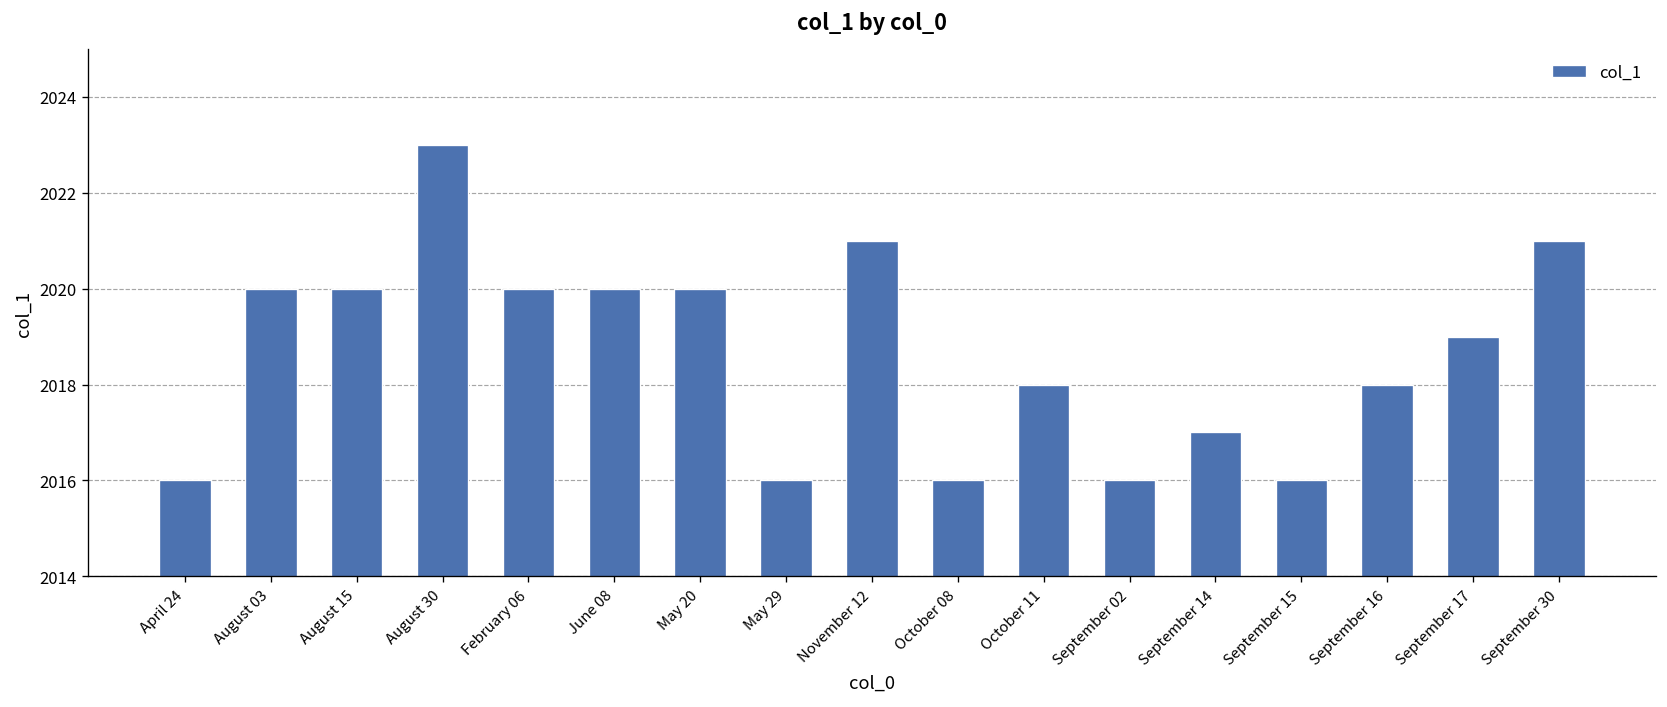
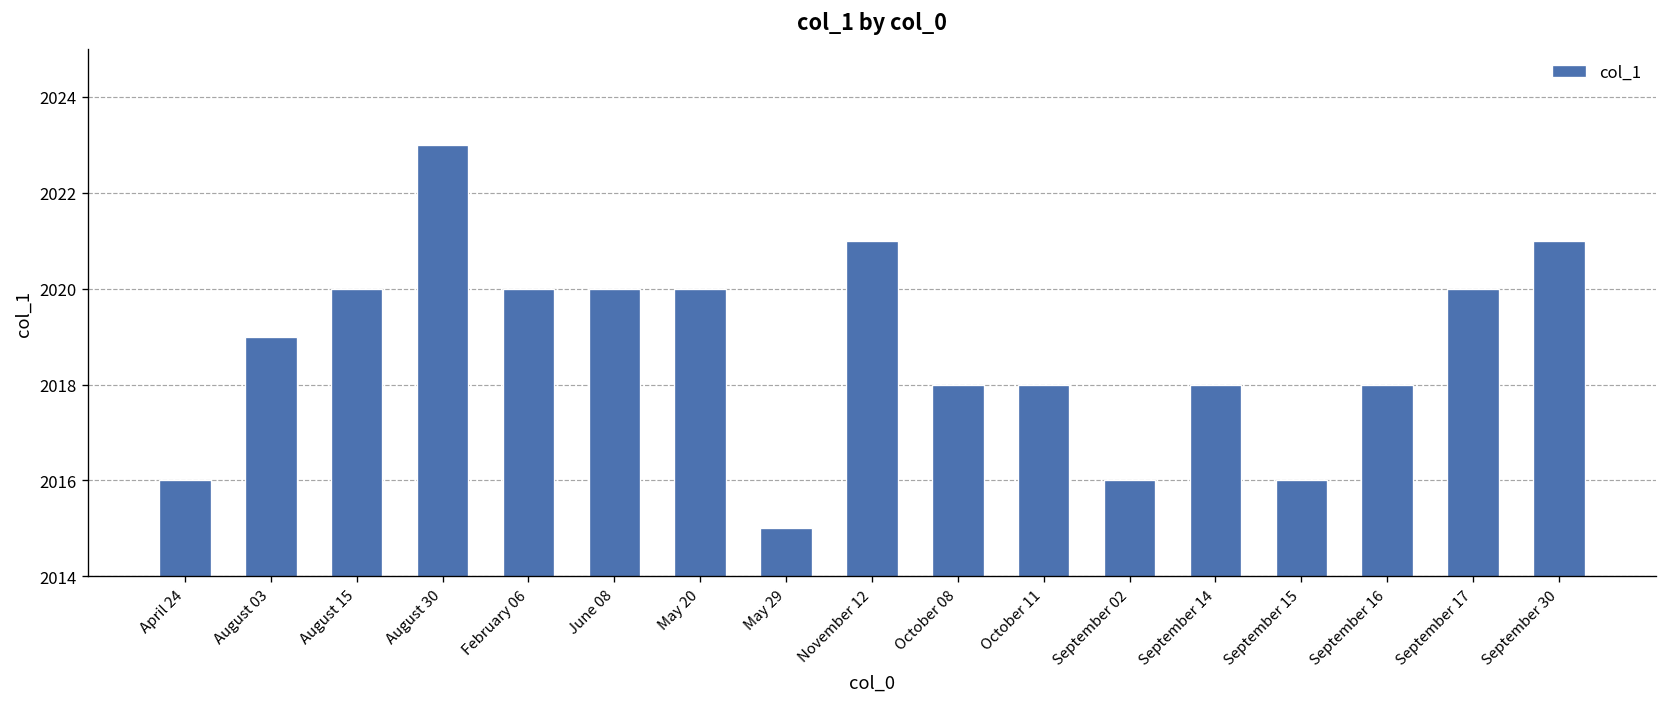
August 03: 2020 -> 2019
May 29: 2016 -> 2015
October 08: 2016 -> 2018
September 14: 2017 -> 2018
September 17: 2019 -> 2020
